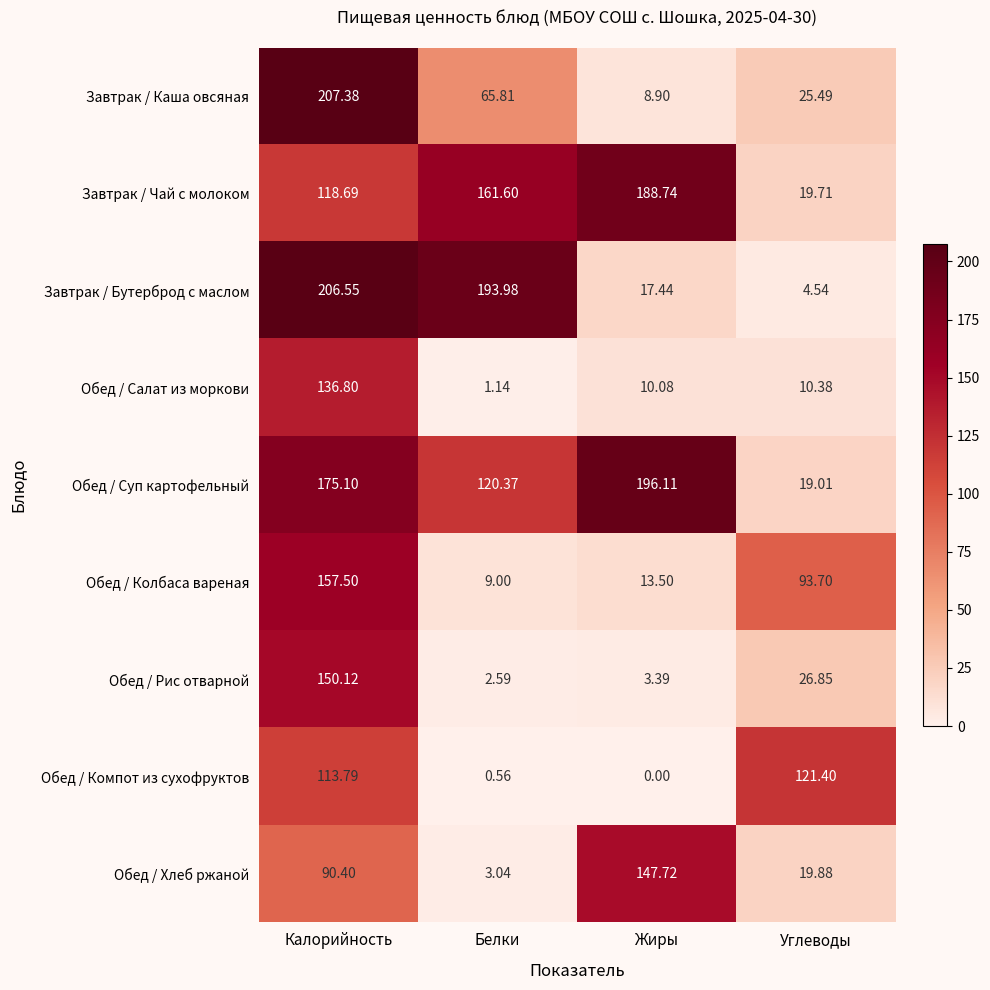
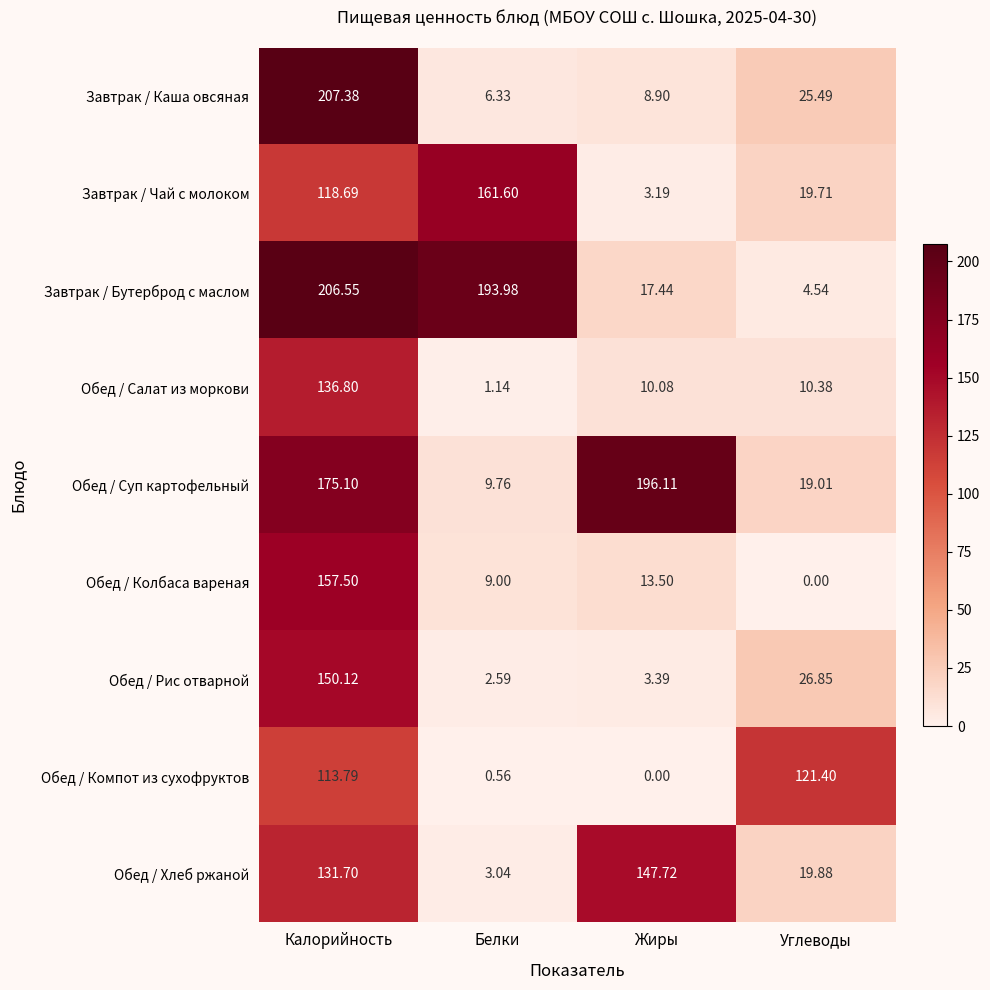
Завтрак / Каша овсяная, Белки: 65.81 -> 6.33
Завтрак / Чай с молоком, Жиры: 188.74 -> 3.19
Обед / Суп картофельный, Белки: 120.37 -> 9.76
Обед / Колбаса вареная, Углеводы: 93.70 -> 0.00
Обед / Хлеб ржаной, Калорийность: 90.40 -> 131.70
